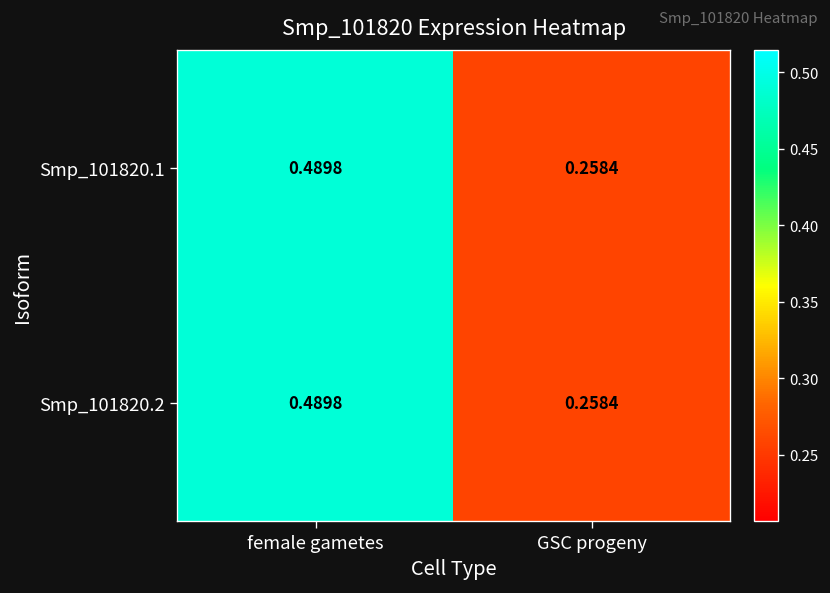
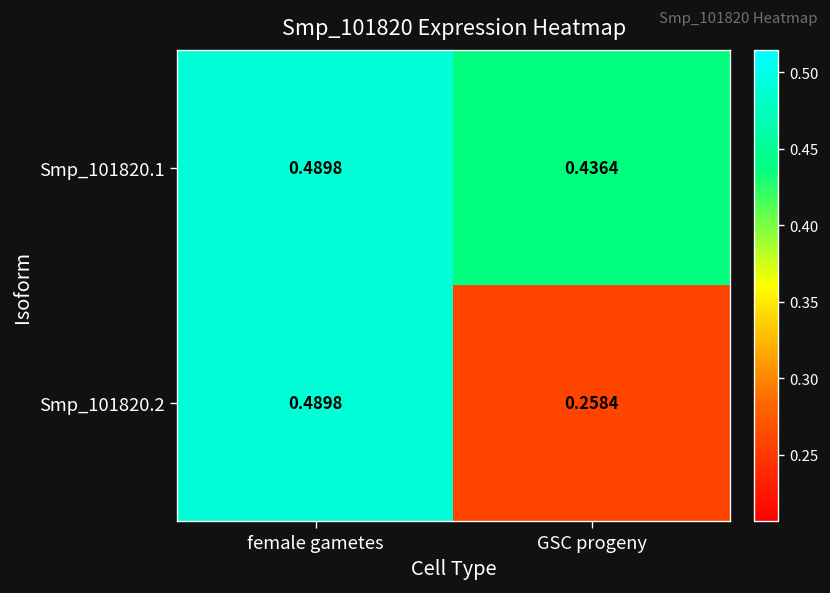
Smp_101820.1, GSC progeny: 0.2584 -> 0.4364
